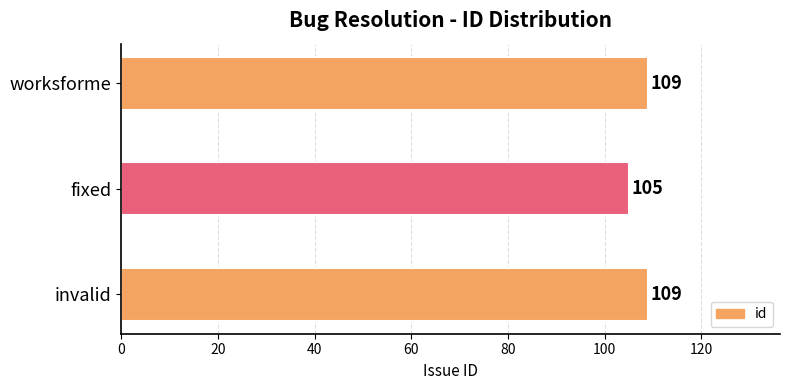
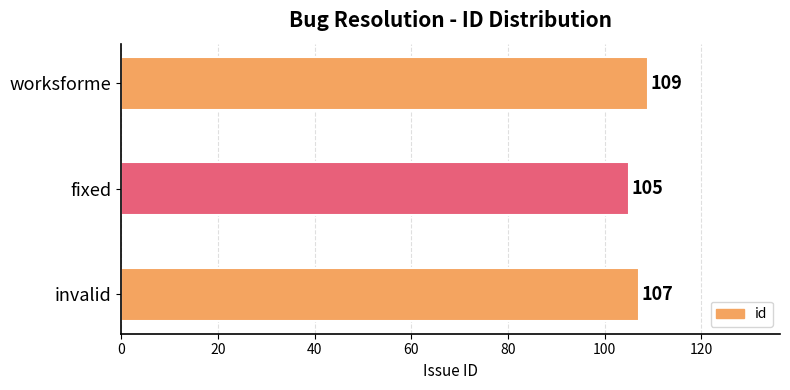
invalid: 109 -> 107
